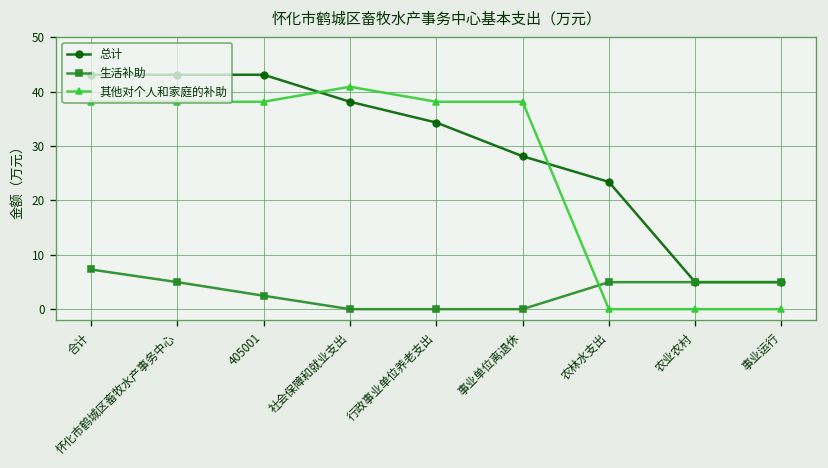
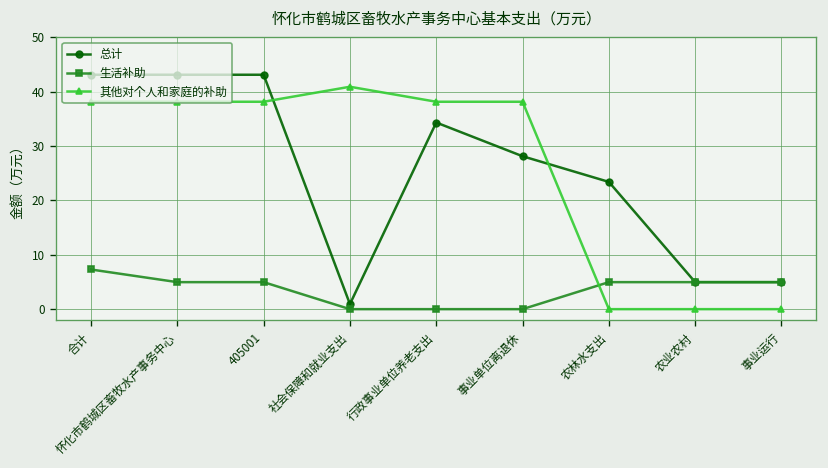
生活补助, 405001: 2 -> 5
总计, 社会保障和就业支出: 38 -> 1
